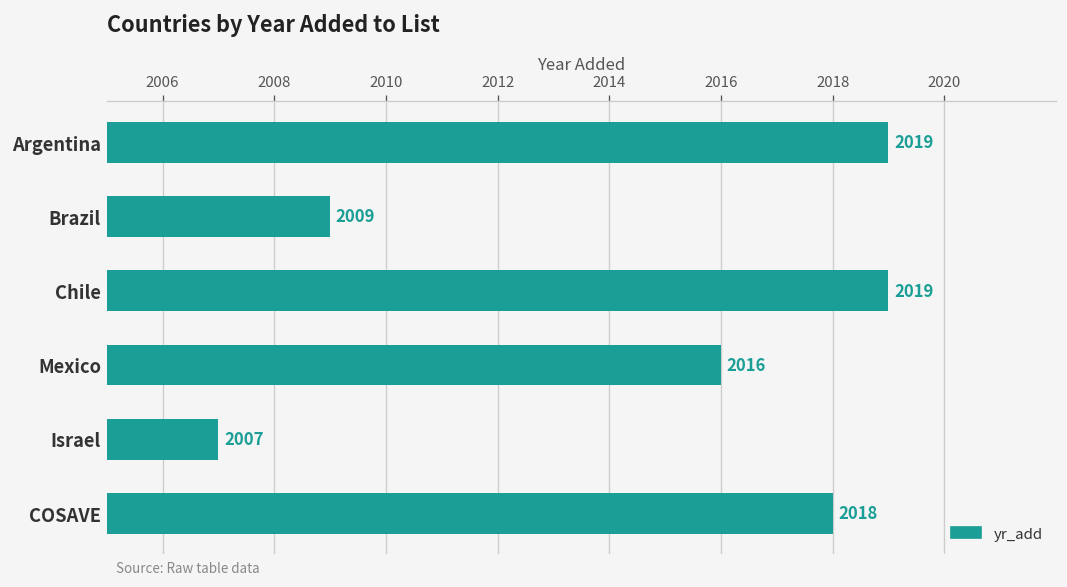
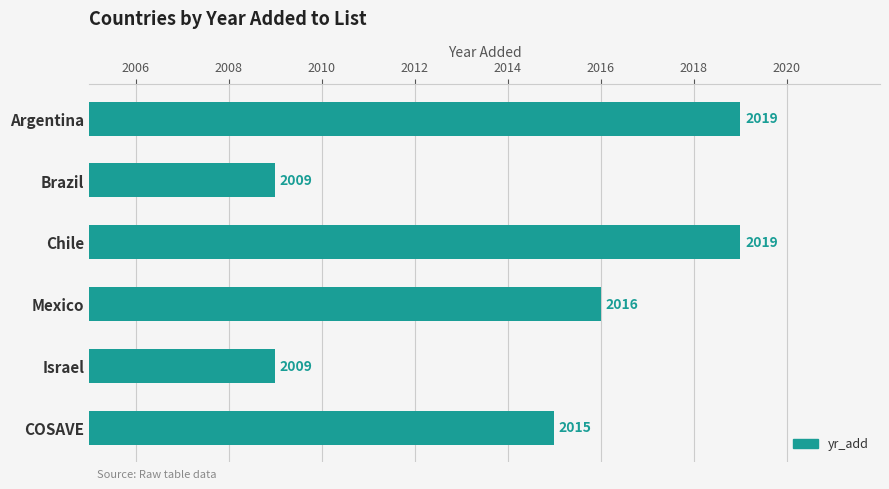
Israel: 2007 -> 2009
COSAVE: 2018 -> 2015
